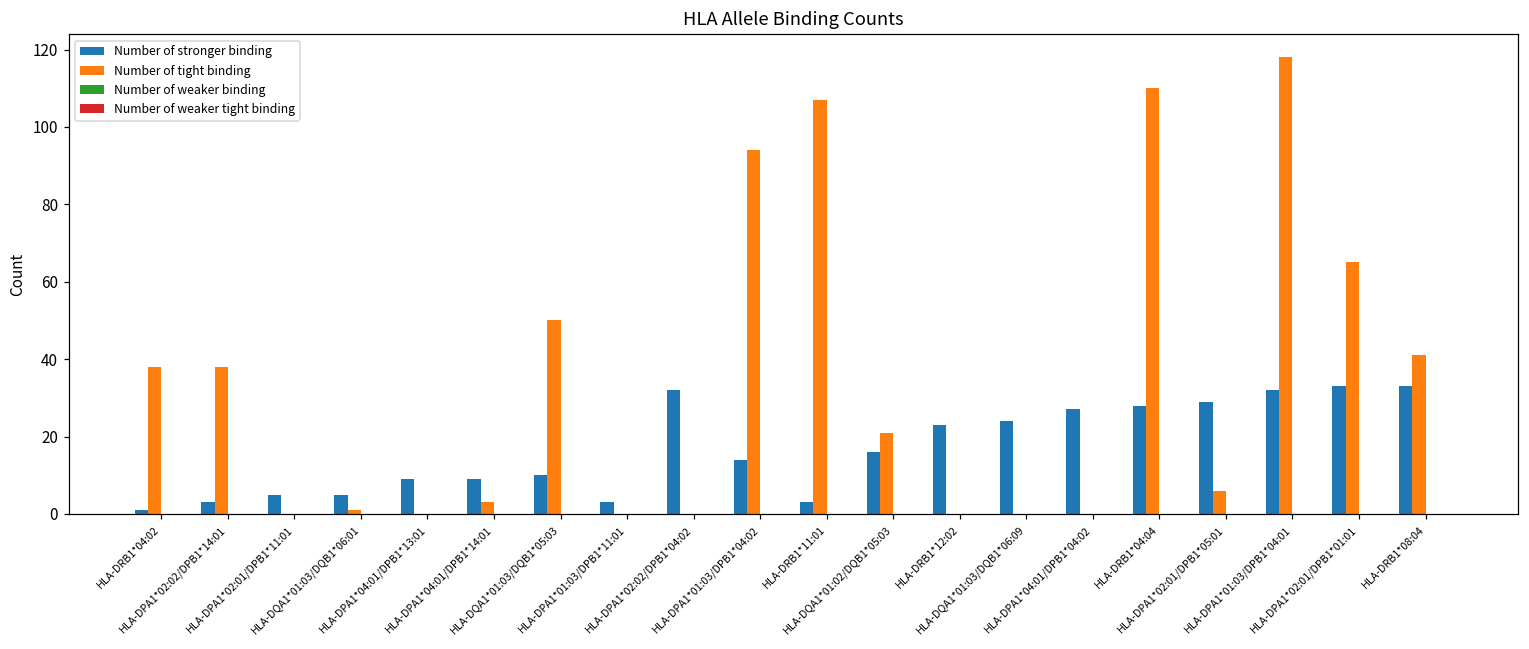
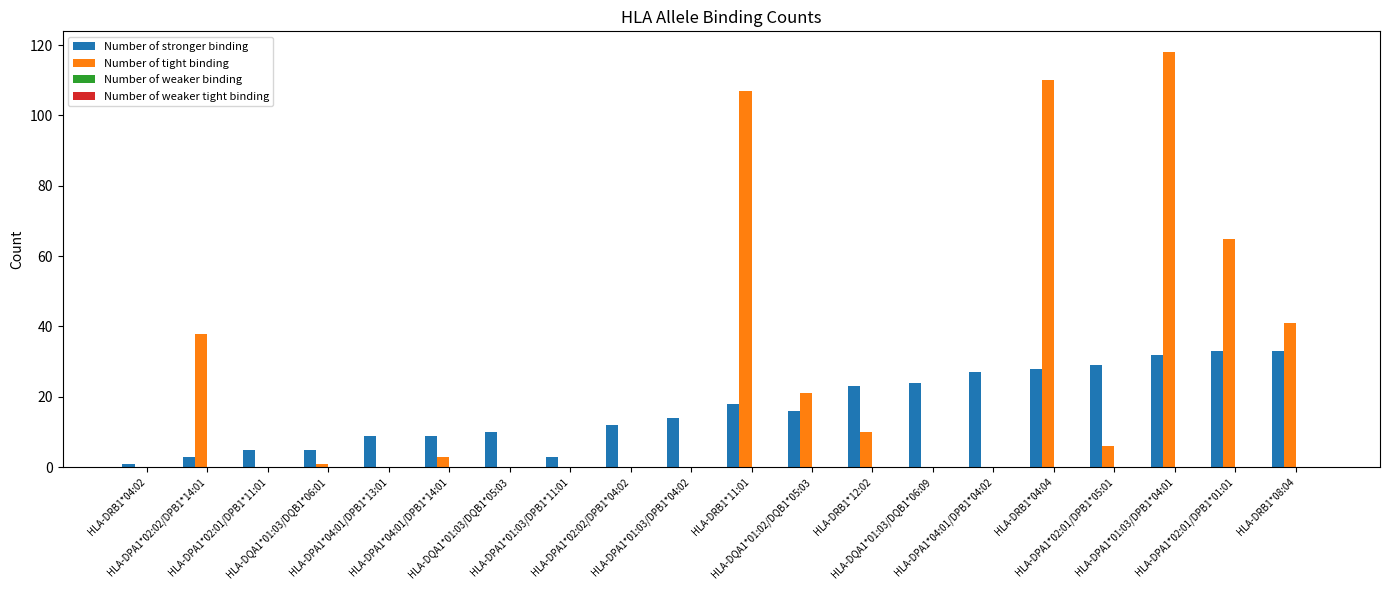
Number of tight binding, HLA-DRB1*04:02: 38 -> 0
Number of tight binding, HLA-DQA1*01:03/DQB1*05:03: 50 -> 0
Number of stronger binding, HLA-DPA1*02:02/DPB1*04:02: 32 -> 12
Number of tight binding, HLA-DPA1*01:03/DPB1*04:02: 94 -> 0
Number of stronger binding, HLA-DRB1*11:01: 3 -> 18
Number of tight binding, HLA-DRB1*12:02: 0 -> 10
